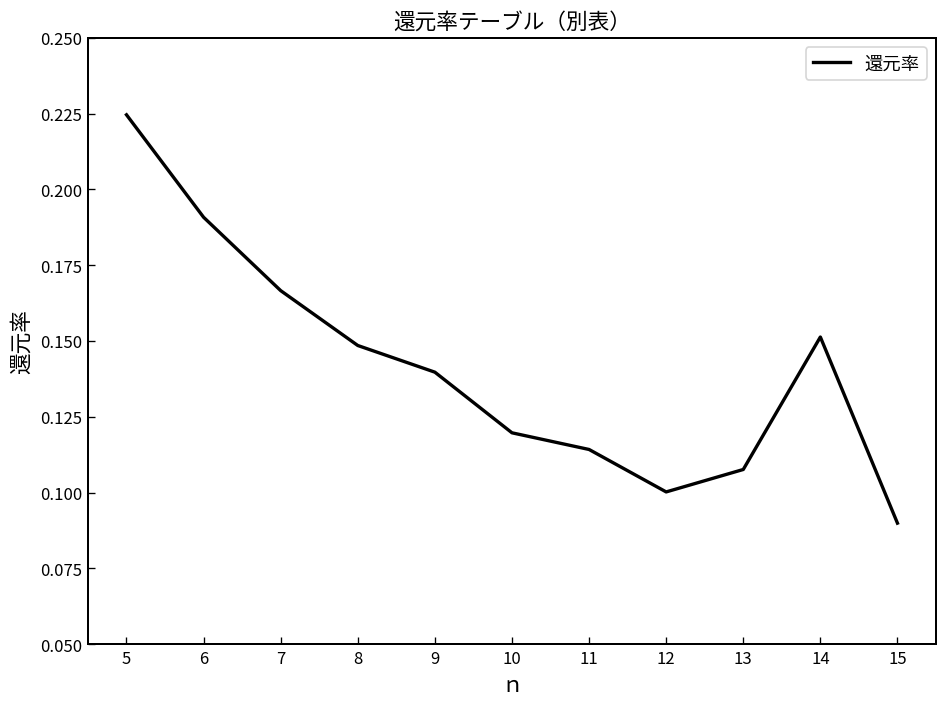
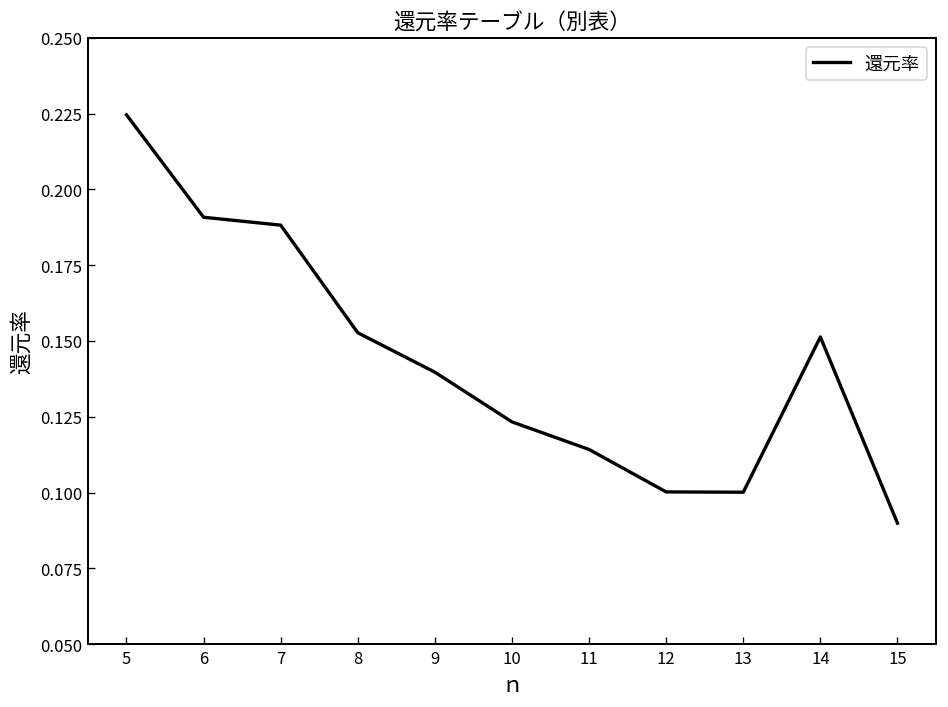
7: 0.167 -> 0.188
8: 0.149 -> 0.153
10: 0.120 -> 0.123
13: 0.108 -> 0.100
